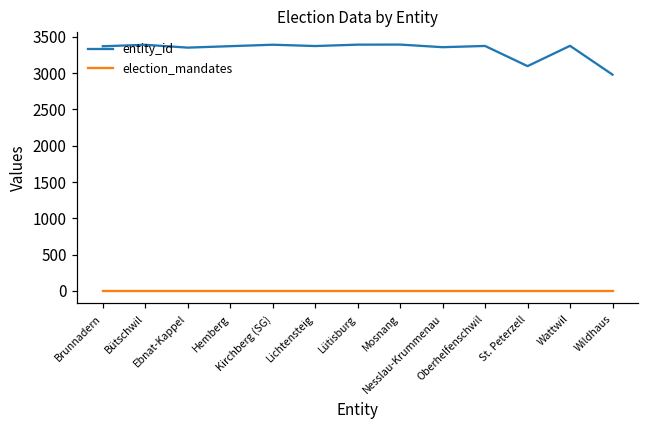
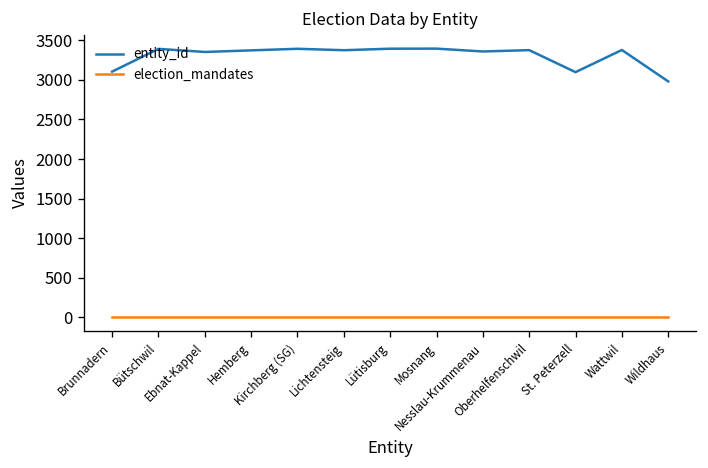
entity_id, Brunnadern: 3400 -> 3100
